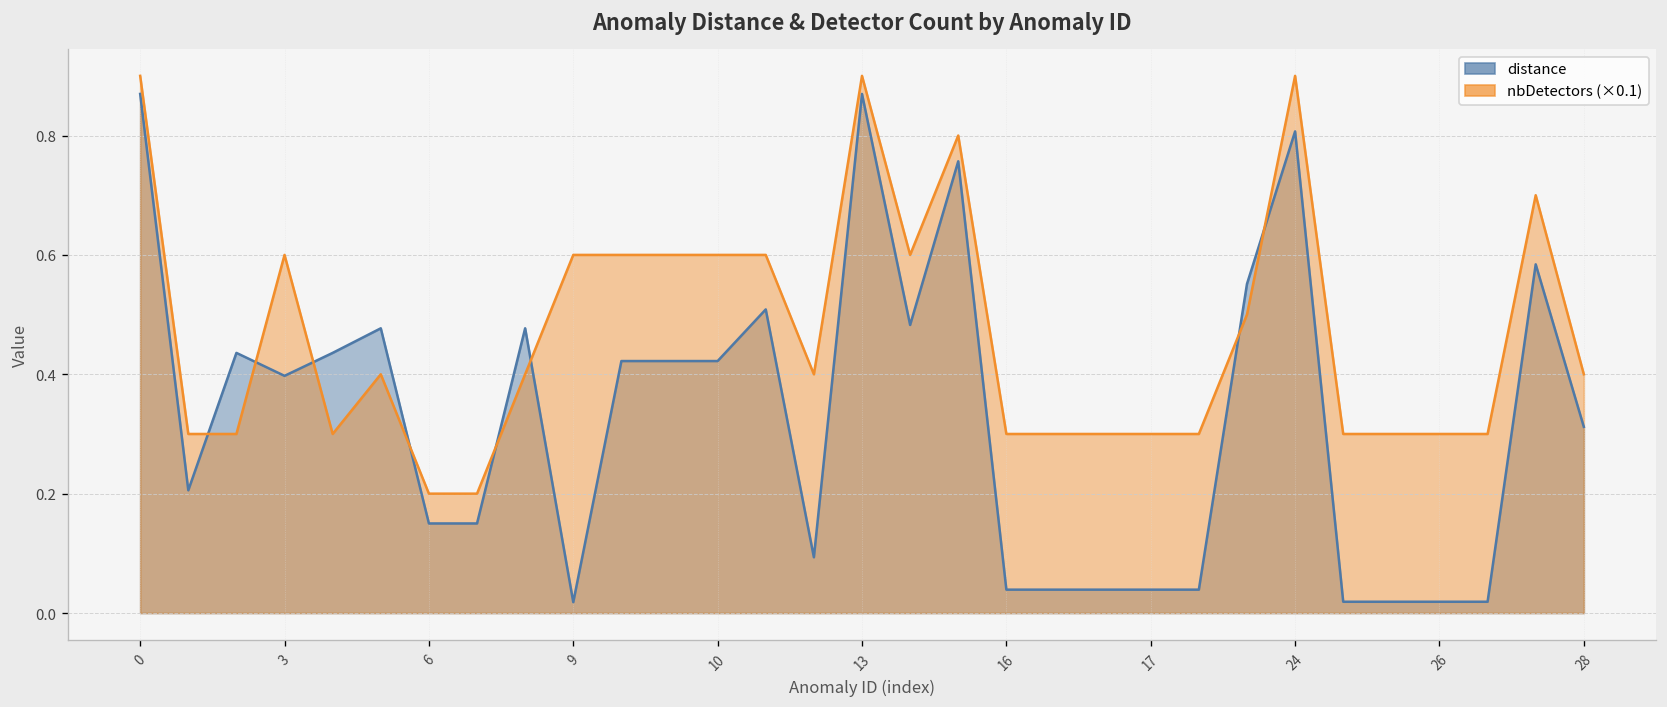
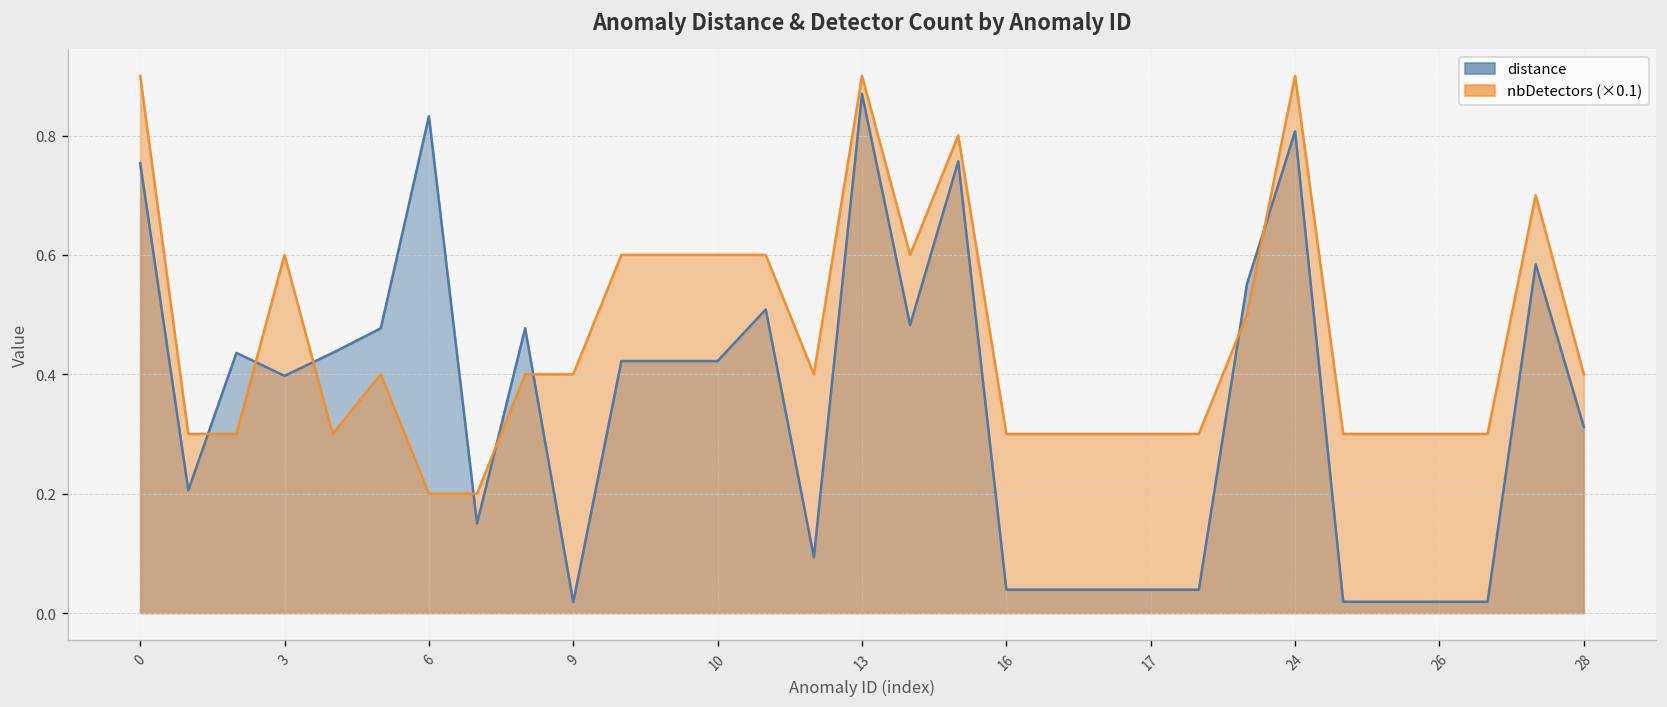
distance, 0: 0.87 -> 0.75
distance, 6: 0.15 -> 0.83
nbDetectors (×0.1), 9: 0.60 -> 0.40
